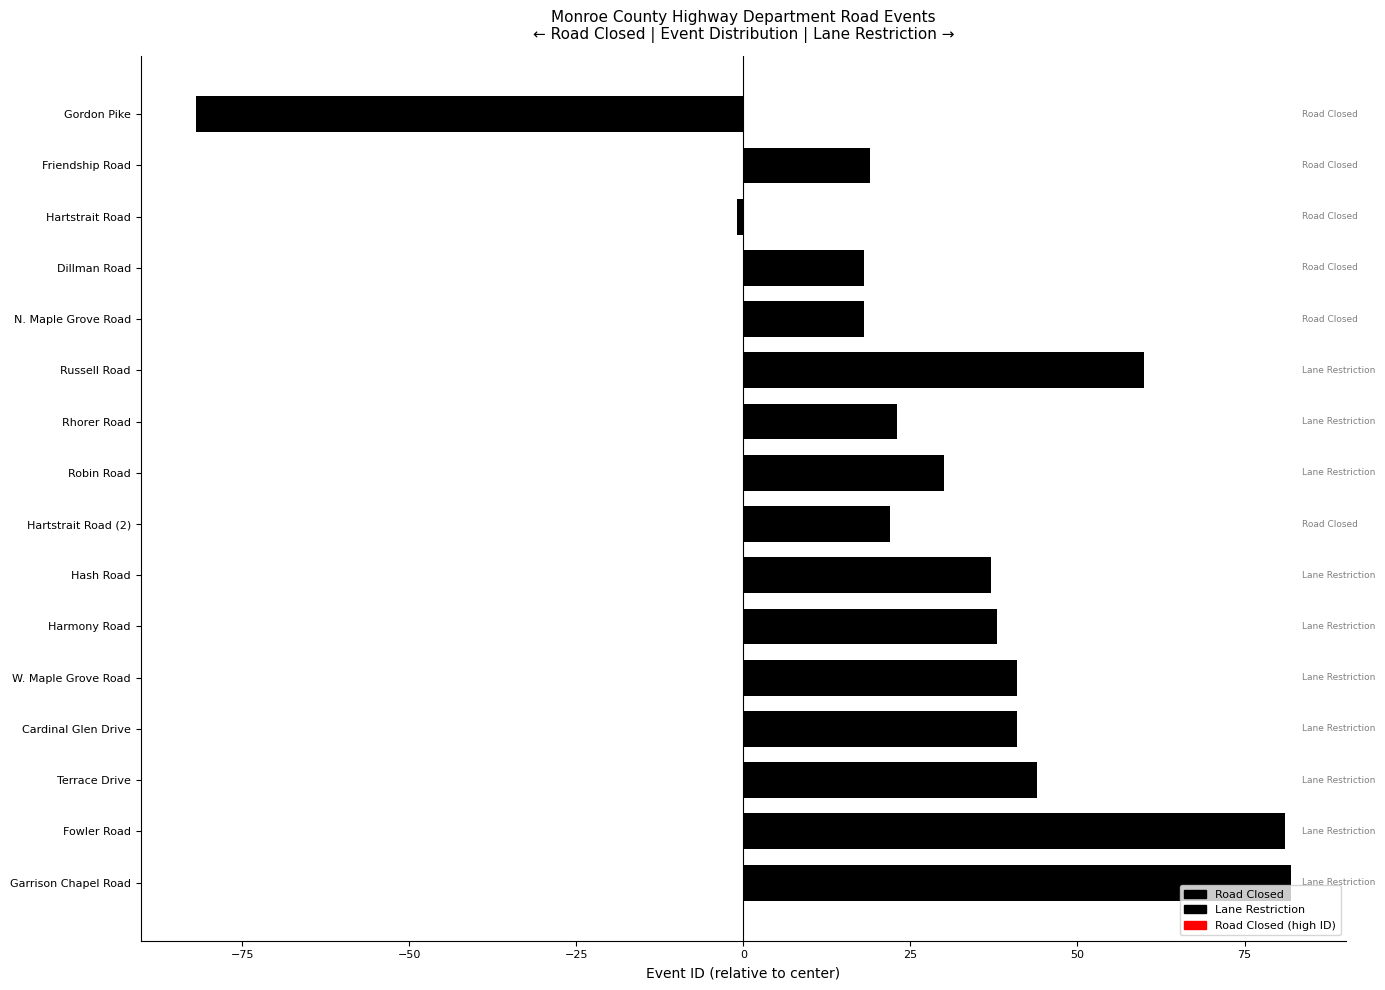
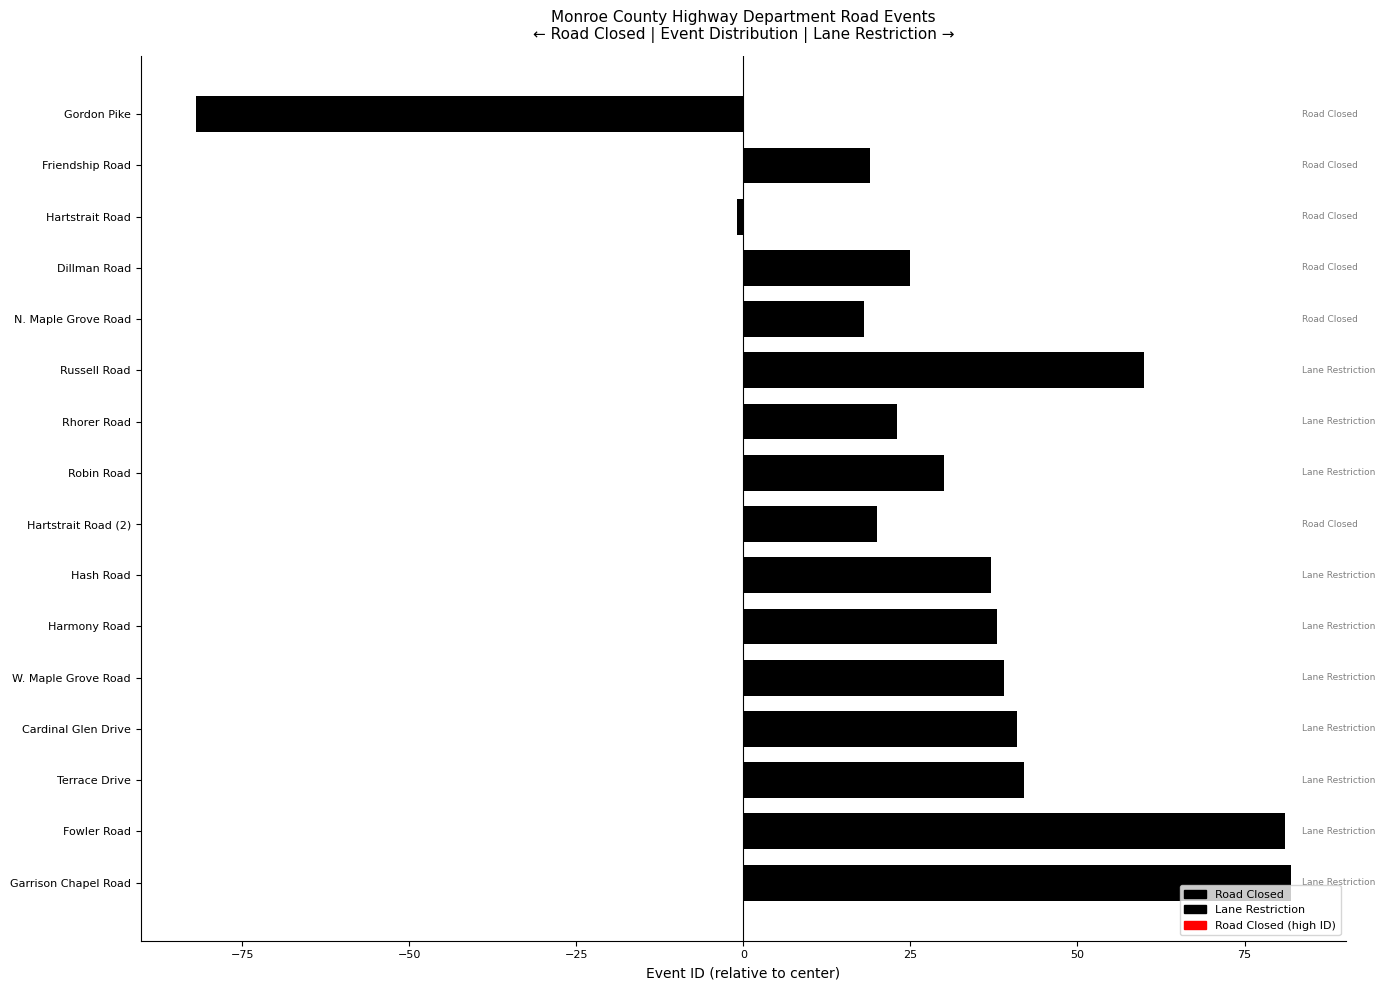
Dillman Road: 18 -> 25
Hartstrait Road (2): 22 -> 20
W. Maple Grove Road: 41 -> 39
Terrace Drive: 44 -> 42
